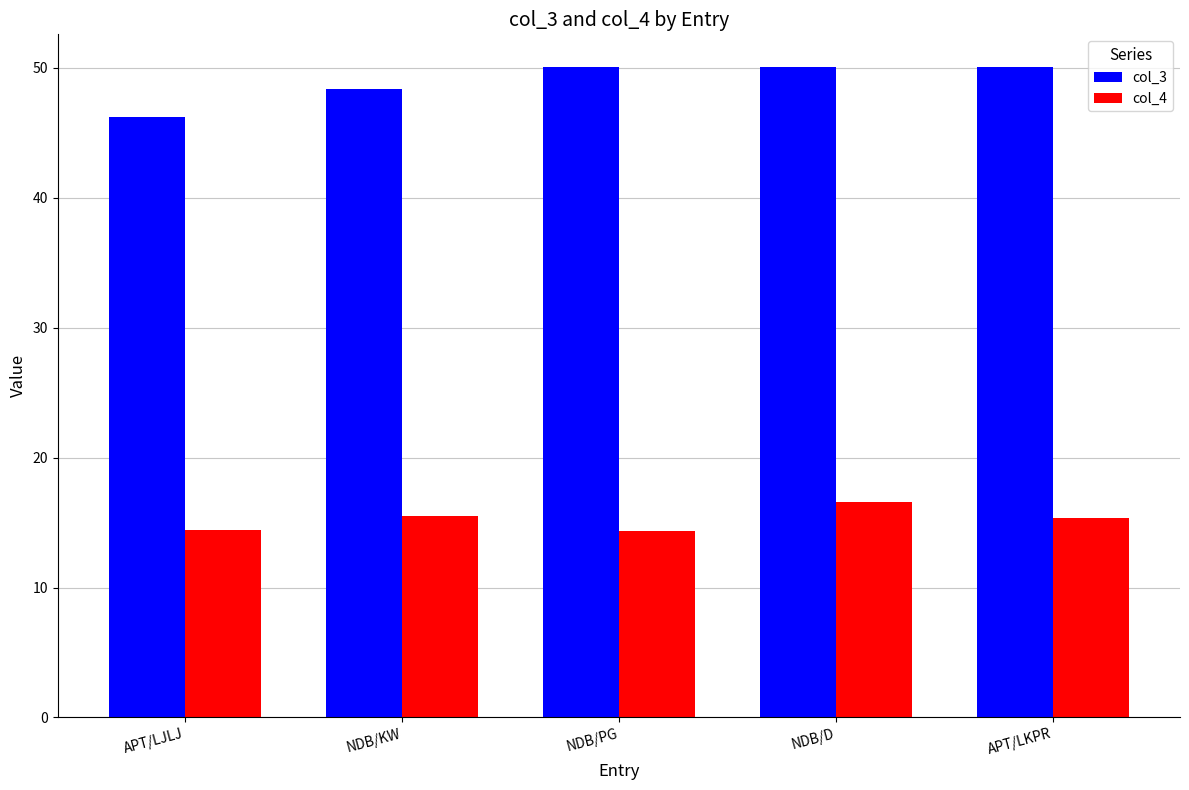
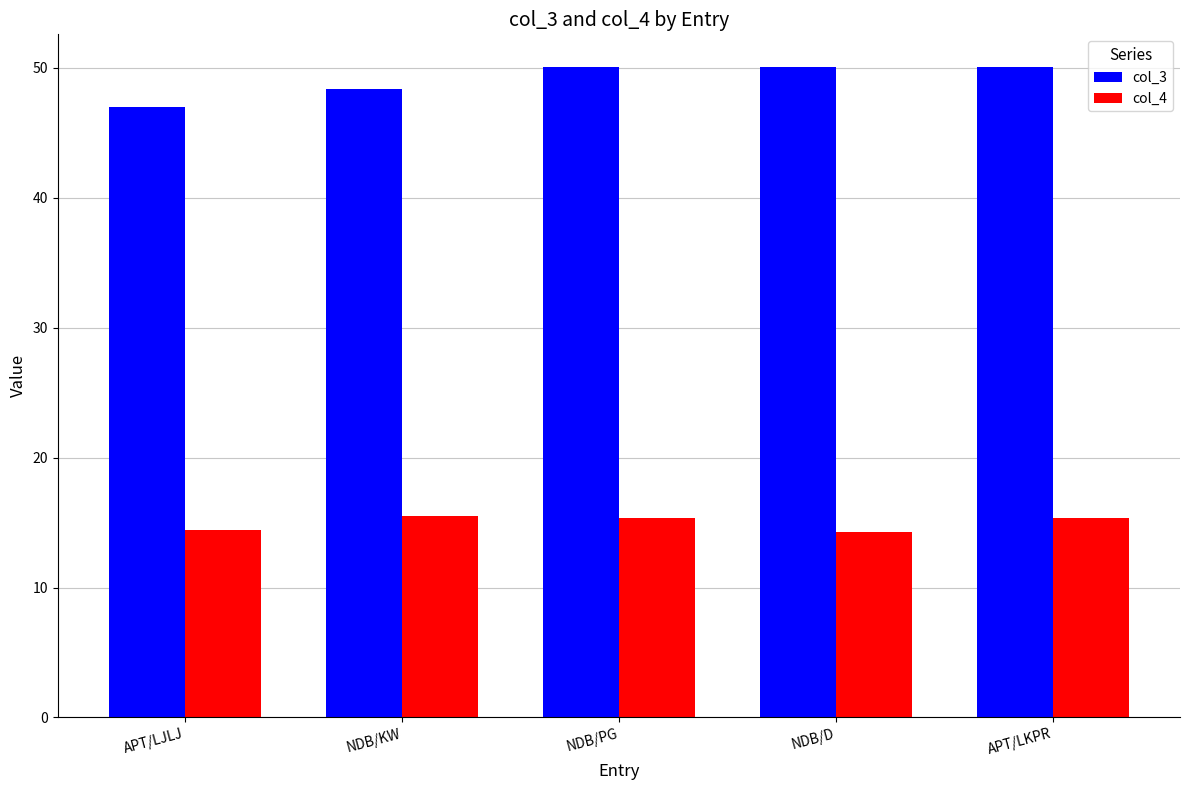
col_3, APT/LJLJ: 46.2 -> 47.0
col_4, NDB/PG: 14.4 -> 15.3
col_4, NDB/D: 16.6 -> 14.3
